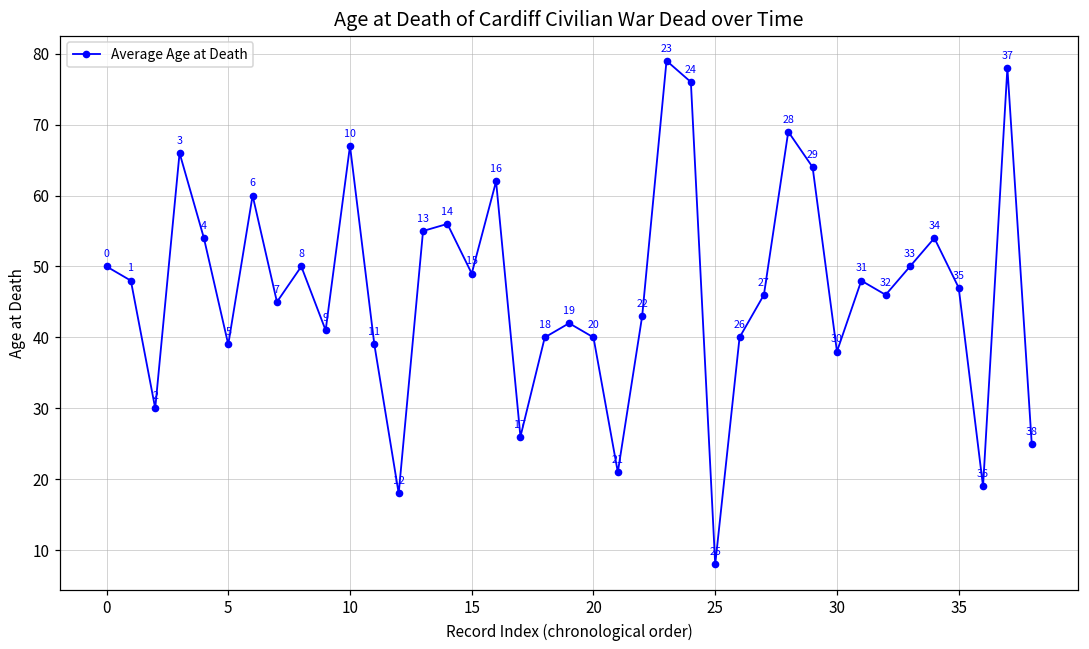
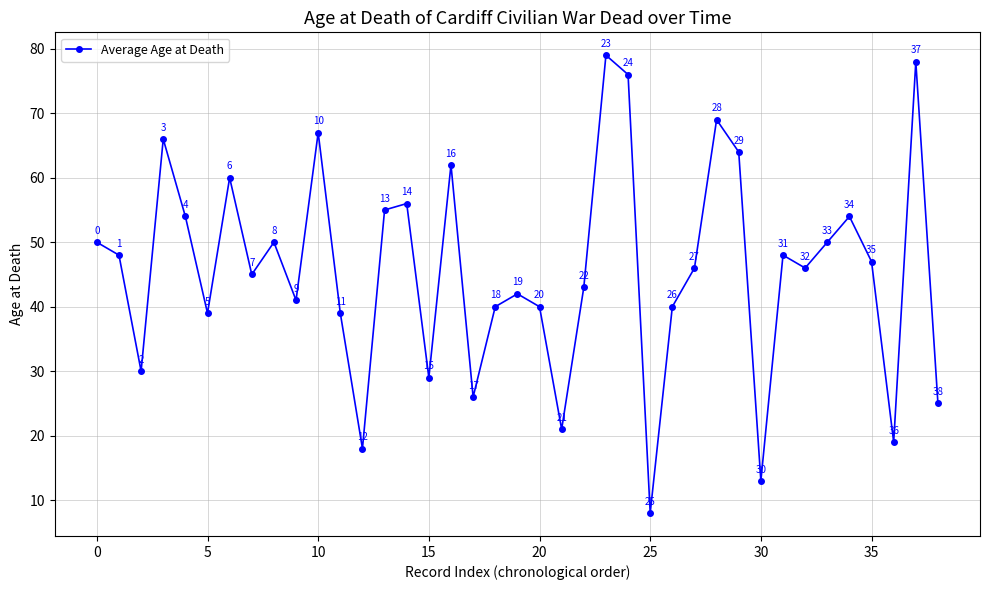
15: 49 -> 29
30: 38 -> 13
